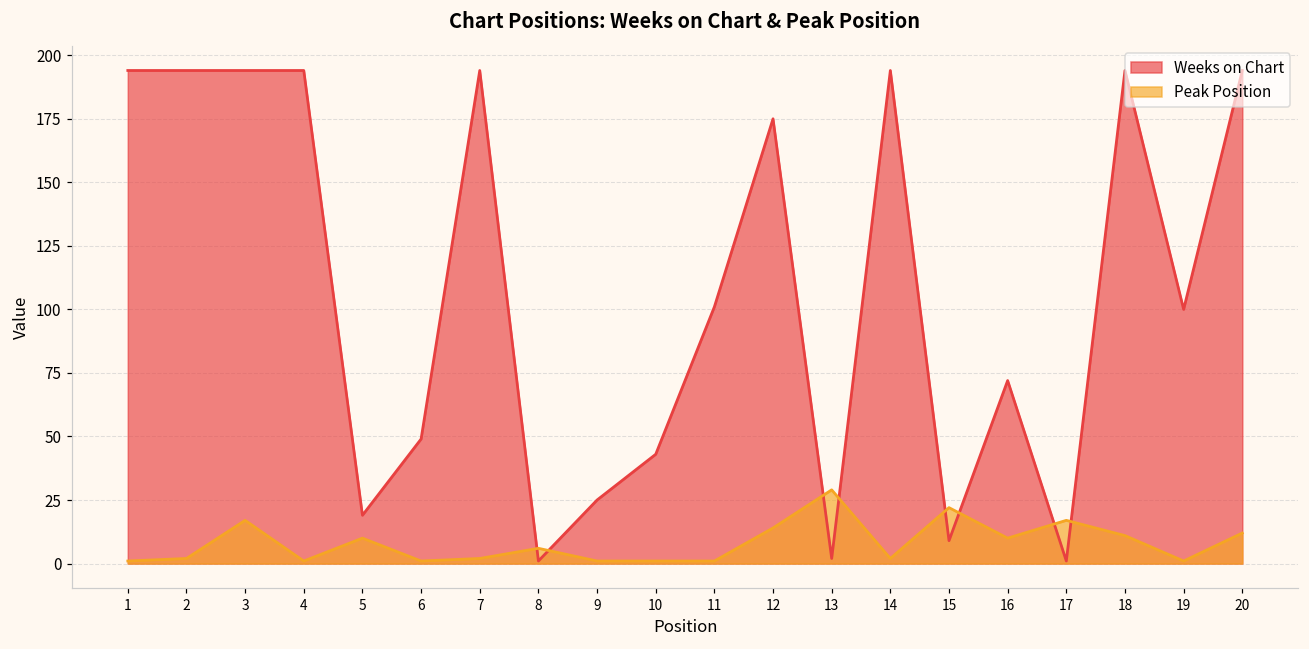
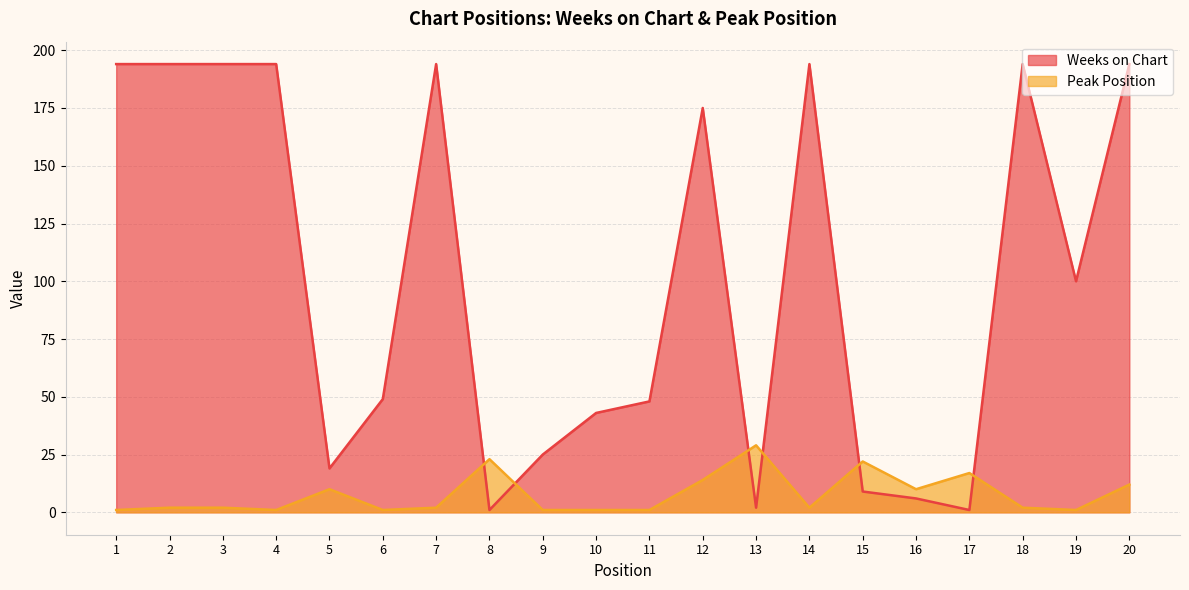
Peak Position, 3: 17 -> 2
Peak Position, 8: 6 -> 23
Weeks on Chart, 11: 101 -> 48
Weeks on Chart, 16: 72 -> 6
Peak Position, 18: 11 -> 2
